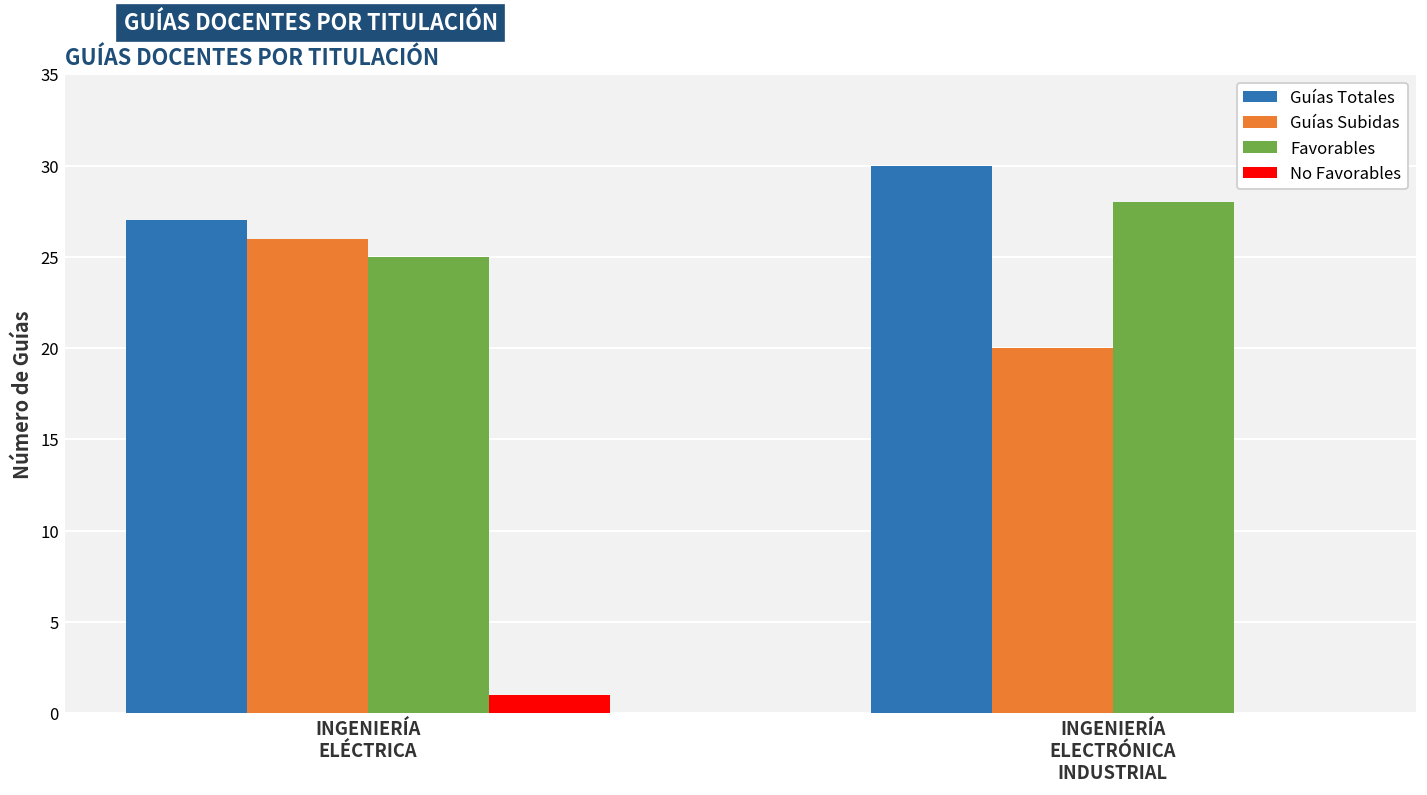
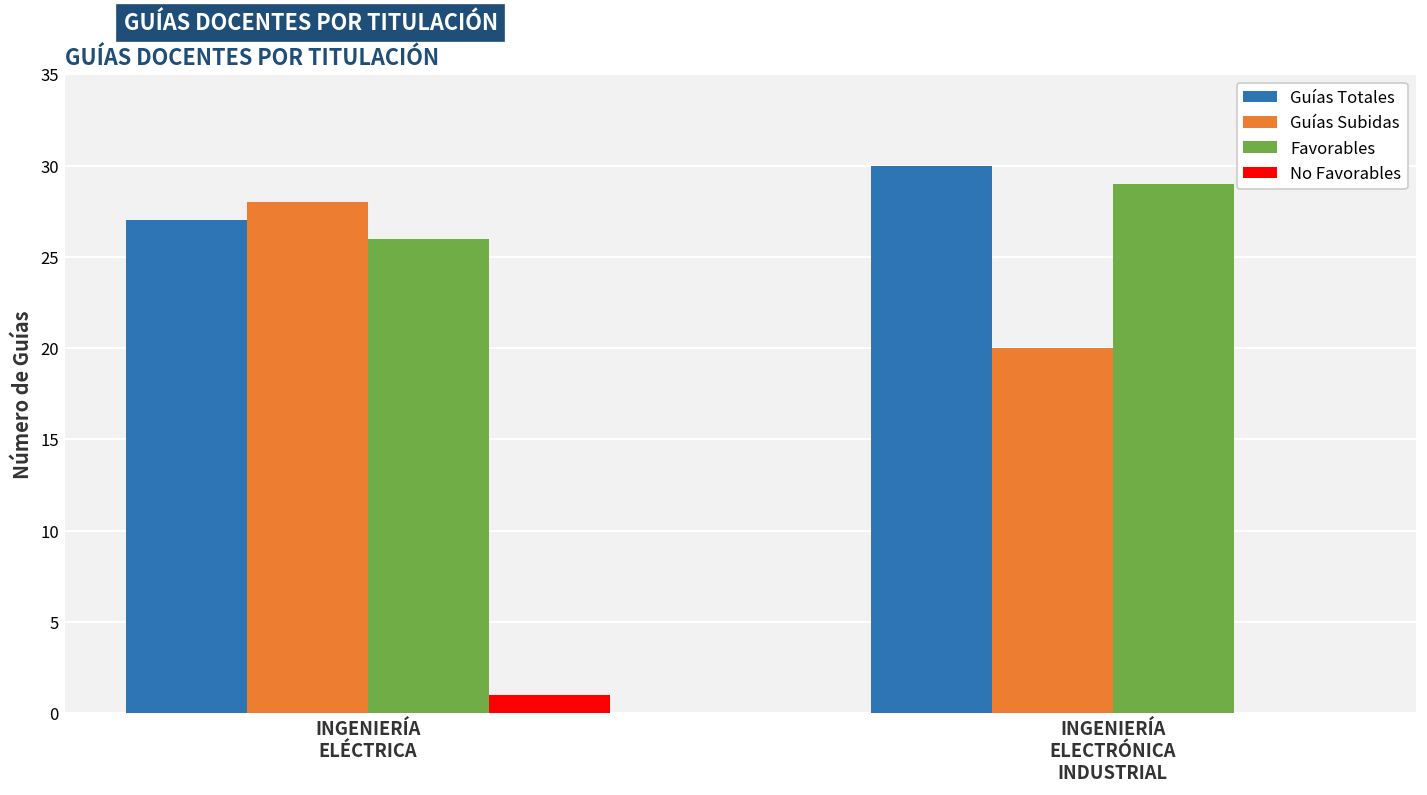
Guías Subidas, INGENIERÍA ELÉCTRICA: 26 -> 28
Favorables, INGENIERÍA ELÉCTRICA: 25 -> 26
Favorables, INGENIERÍA ELECTRÓNICA INDUSTRIAL: 28 -> 29
